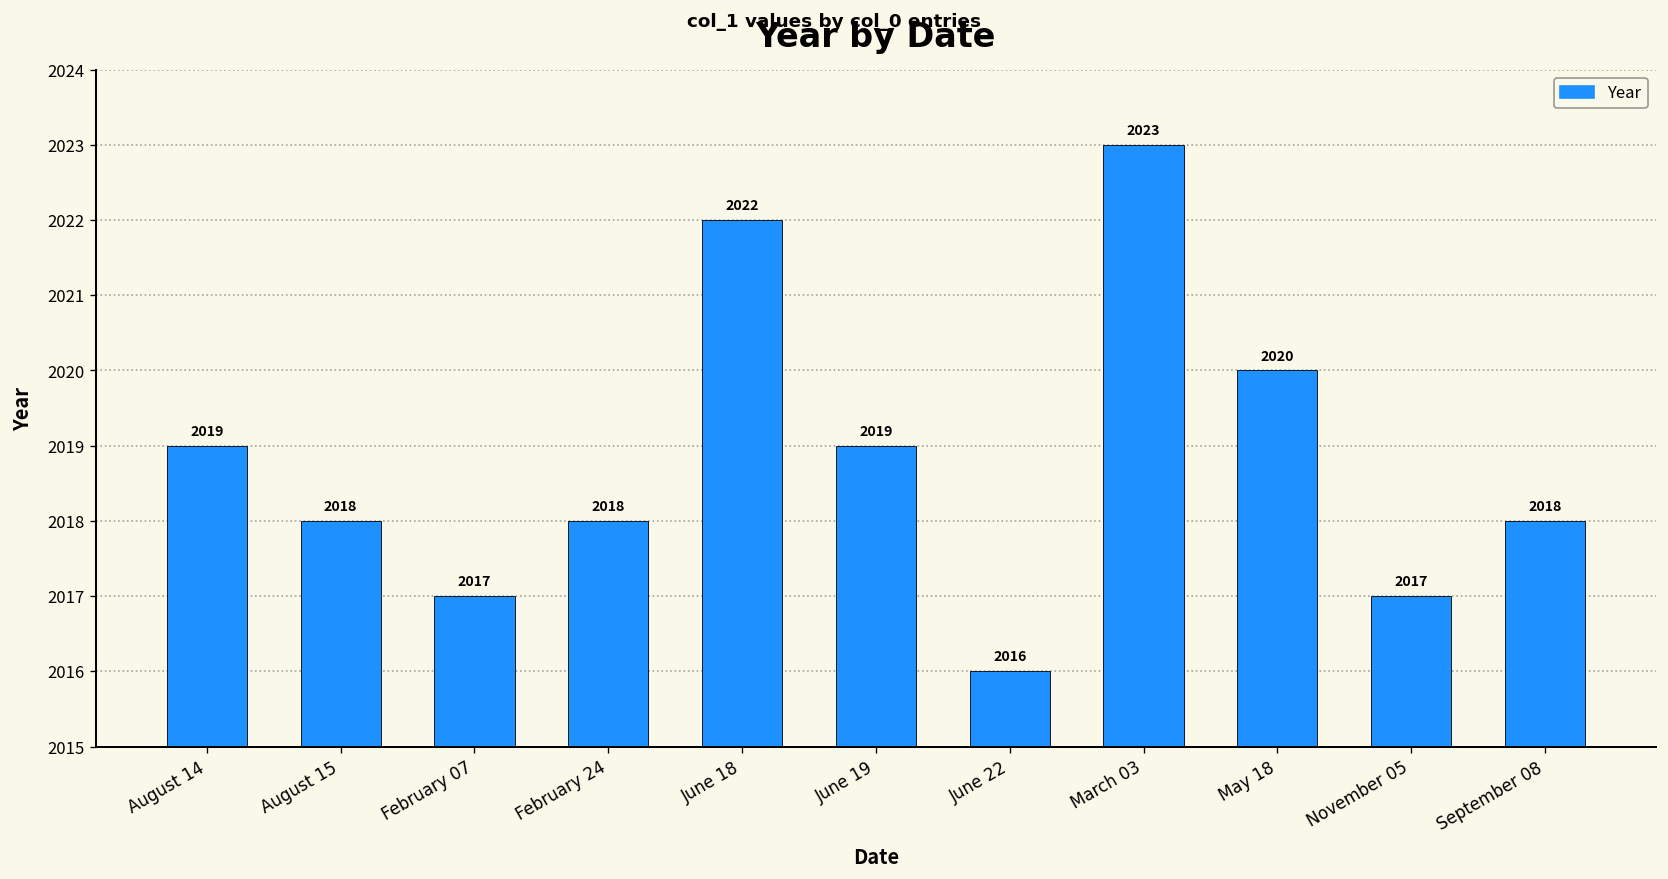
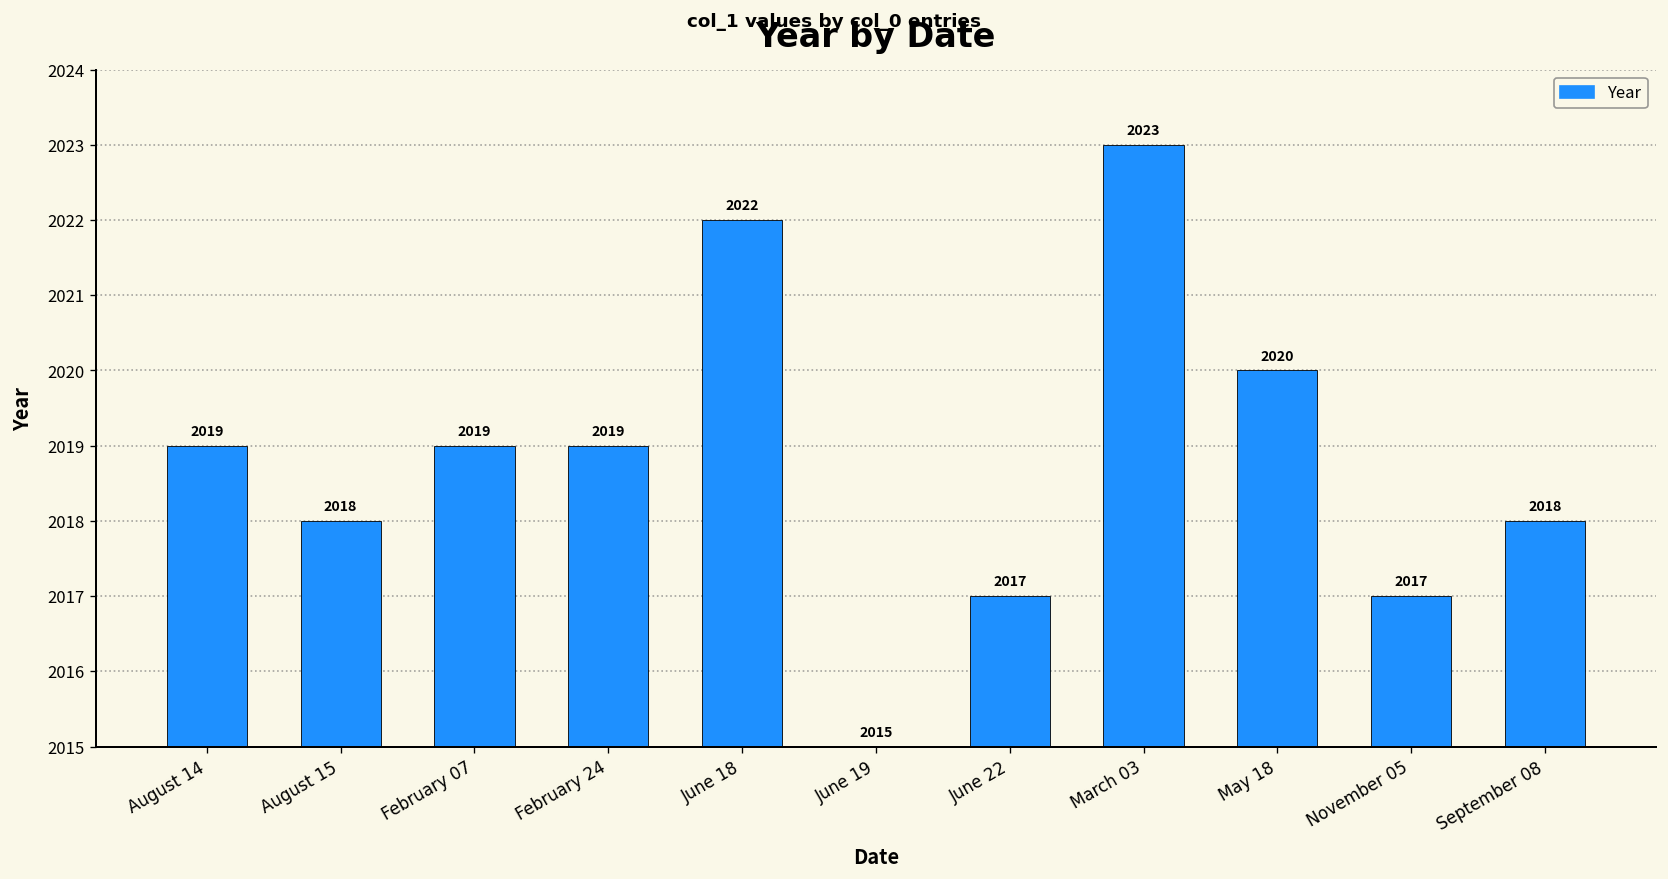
February 07: 2017 -> 2019
February 24: 2018 -> 2019
June 19: 2019 -> 2015
June 22: 2016 -> 2017
